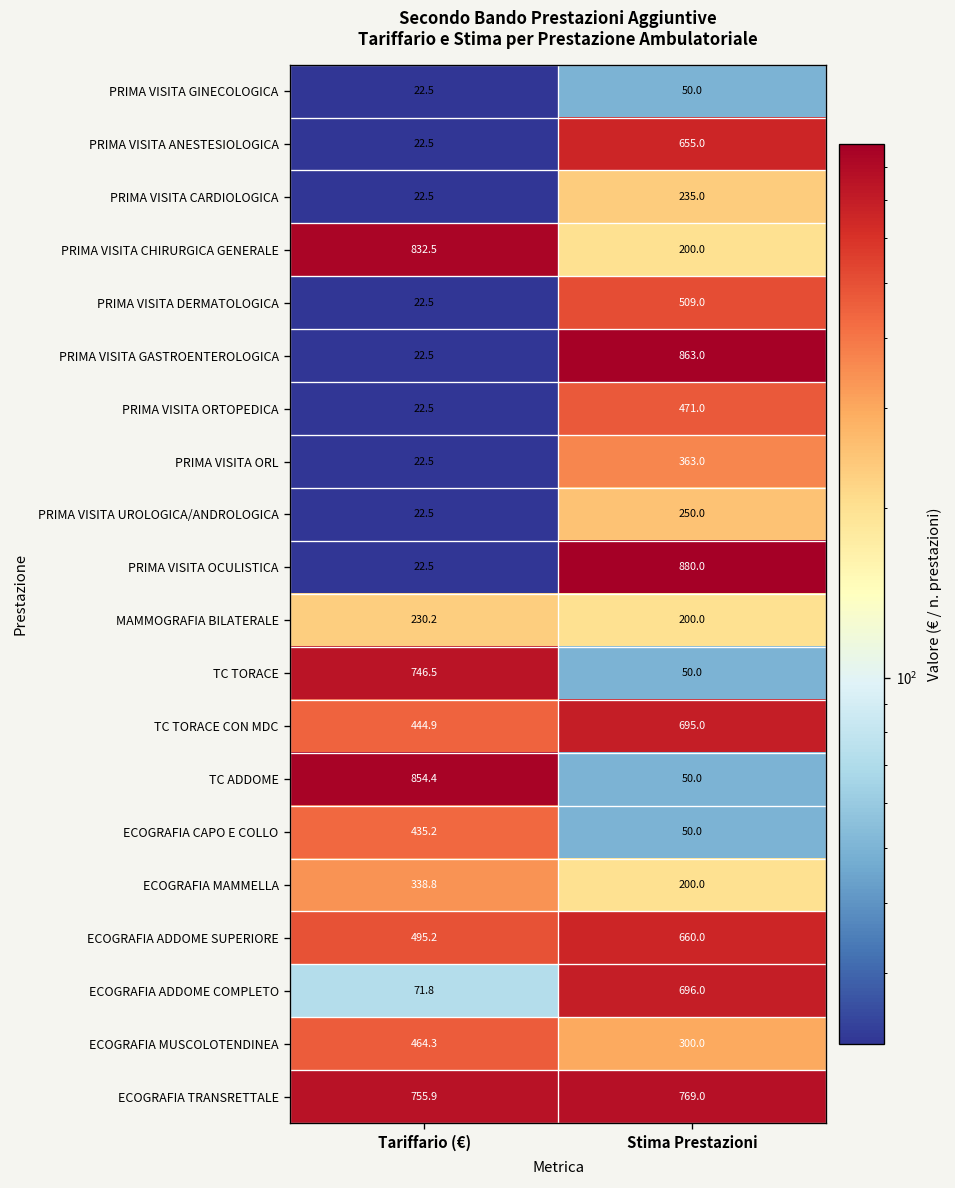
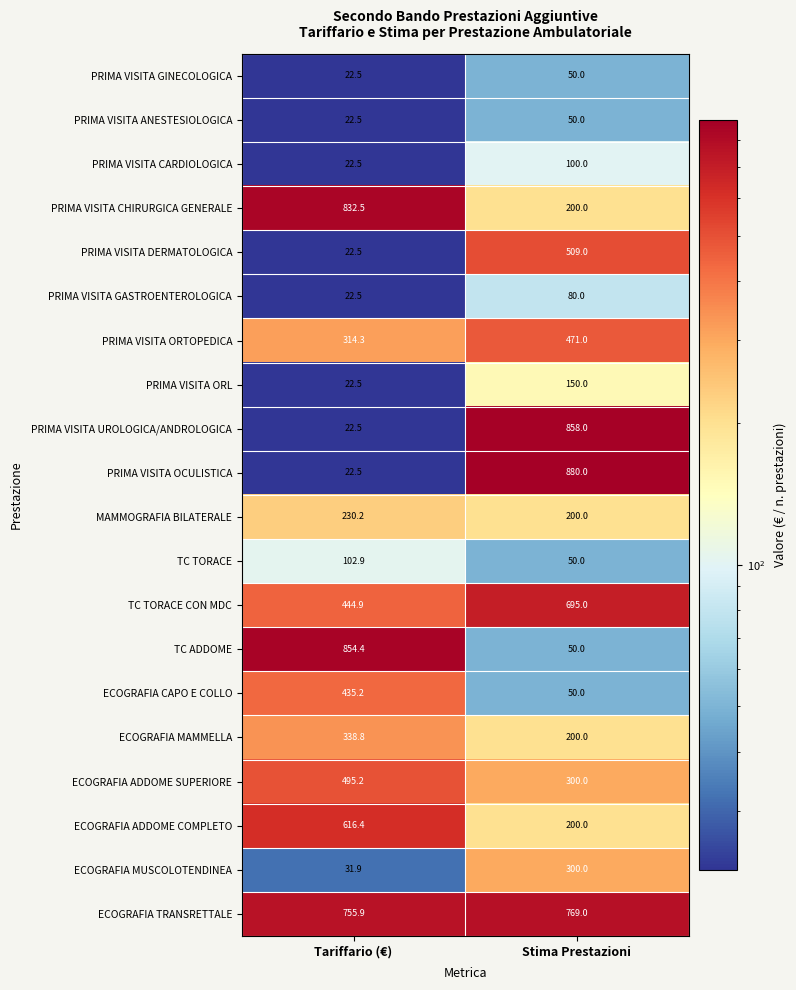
PRIMA VISITA ANESTESIOLOGICA, Stima Prestazioni: 655.0 -> 50.0
PRIMA VISITA CARDIOLOGICA, Stima Prestazioni: 235.0 -> 100.0
PRIMA VISITA GASTROENTEROLOGICA, Stima Prestazioni: 863.0 -> 80.0
PRIMA VISITA ORTOPEDICA, Tariffario (€): 22.5 -> 314.3
PRIMA VISITA ORL, Stima Prestazioni: 363.0 -> 150.0
PRIMA VISITA UROLOGICA/ANDROLOGICA, Stima Prestazioni: 250.0 -> 858.0
TC TORACE, Tariffario (€): 746.5 -> 102.9
ECOGRAFIA ADDOME SUPERIORE, Stima Prestazioni: 660.0 -> 300.0
ECOGRAFIA ADDOME COMPLETO, Tariffario (€): 71.8 -> 616.4
ECOGRAFIA ADDOME COMPLETO, Stima Prestazioni: 696.0 -> 200.0
ECOGRAFIA MUSCOLOTENDINEA, Tariffario (€): 464.3 -> 31.9
